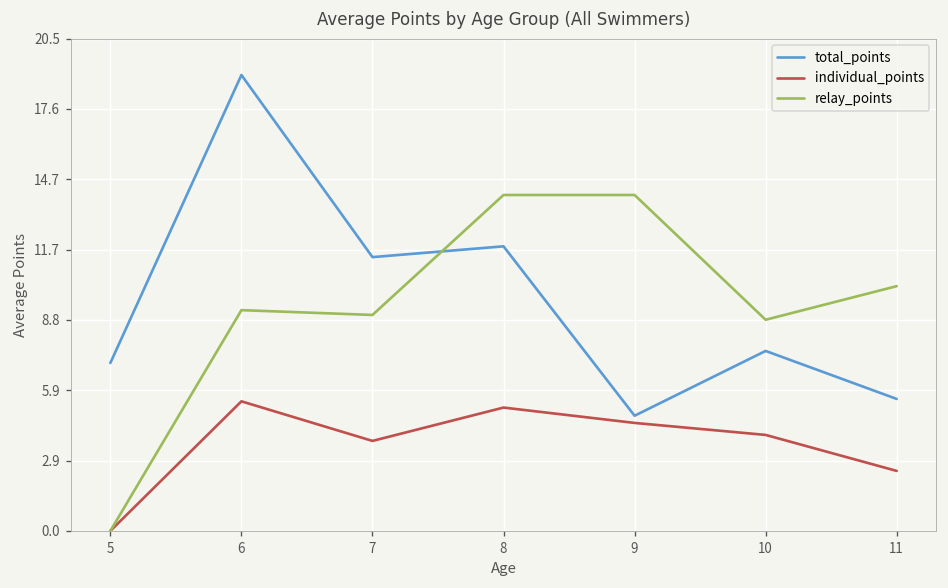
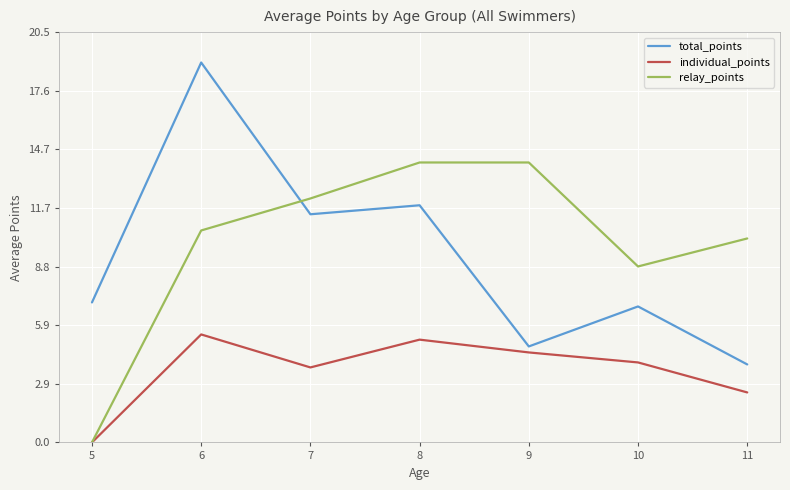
relay_points, 6: 9.2 -> 10.6
relay_points, 7: 9.0 -> 12.2
total_points, 10: 7.5 -> 6.8
total_points, 11: 5.5 -> 3.9
